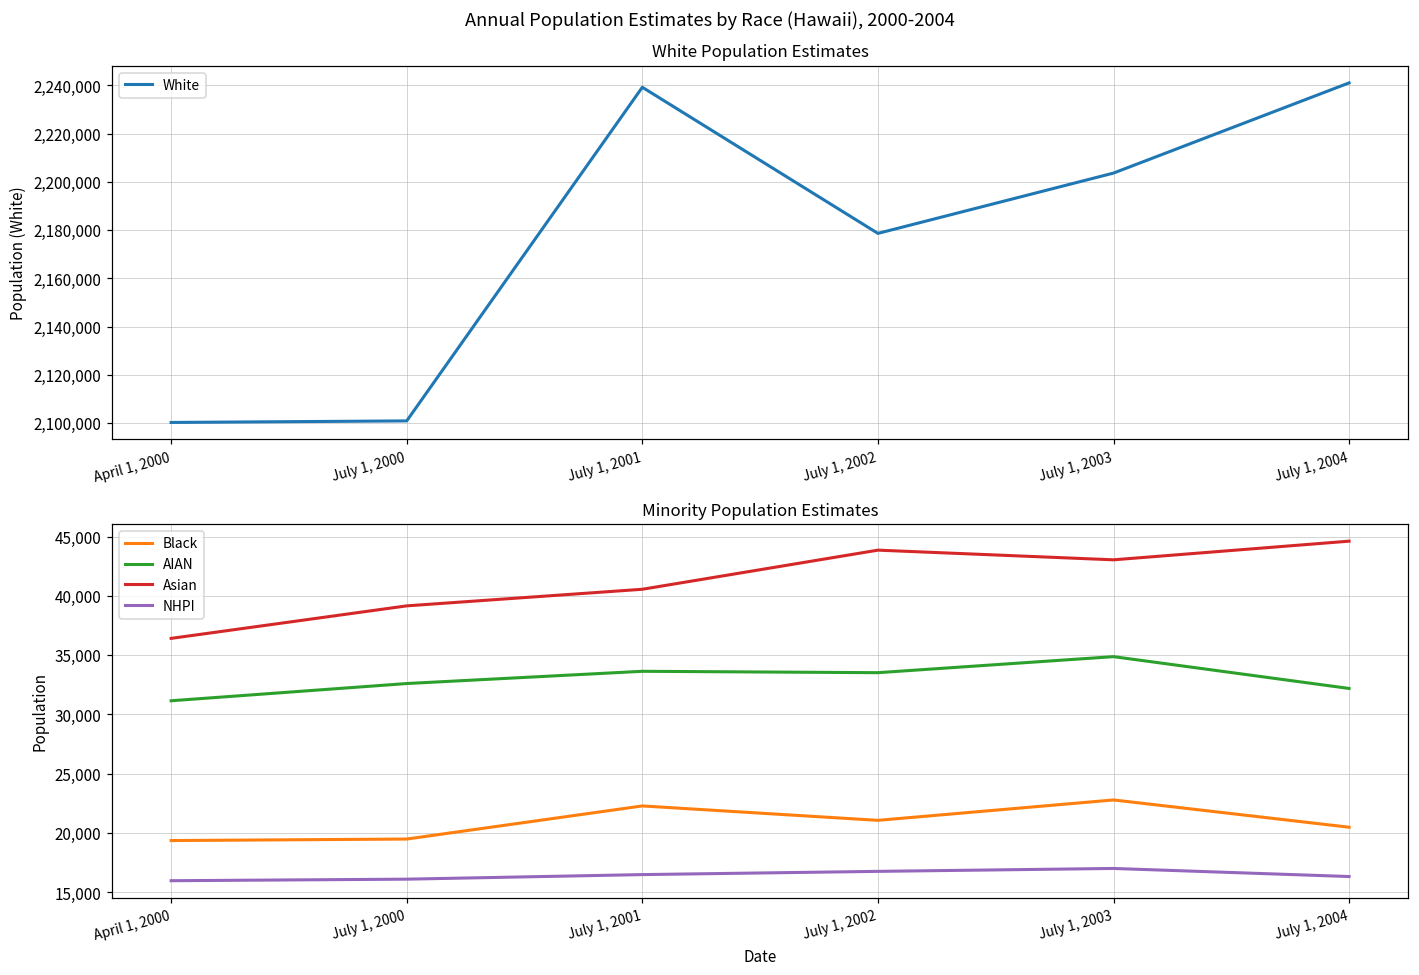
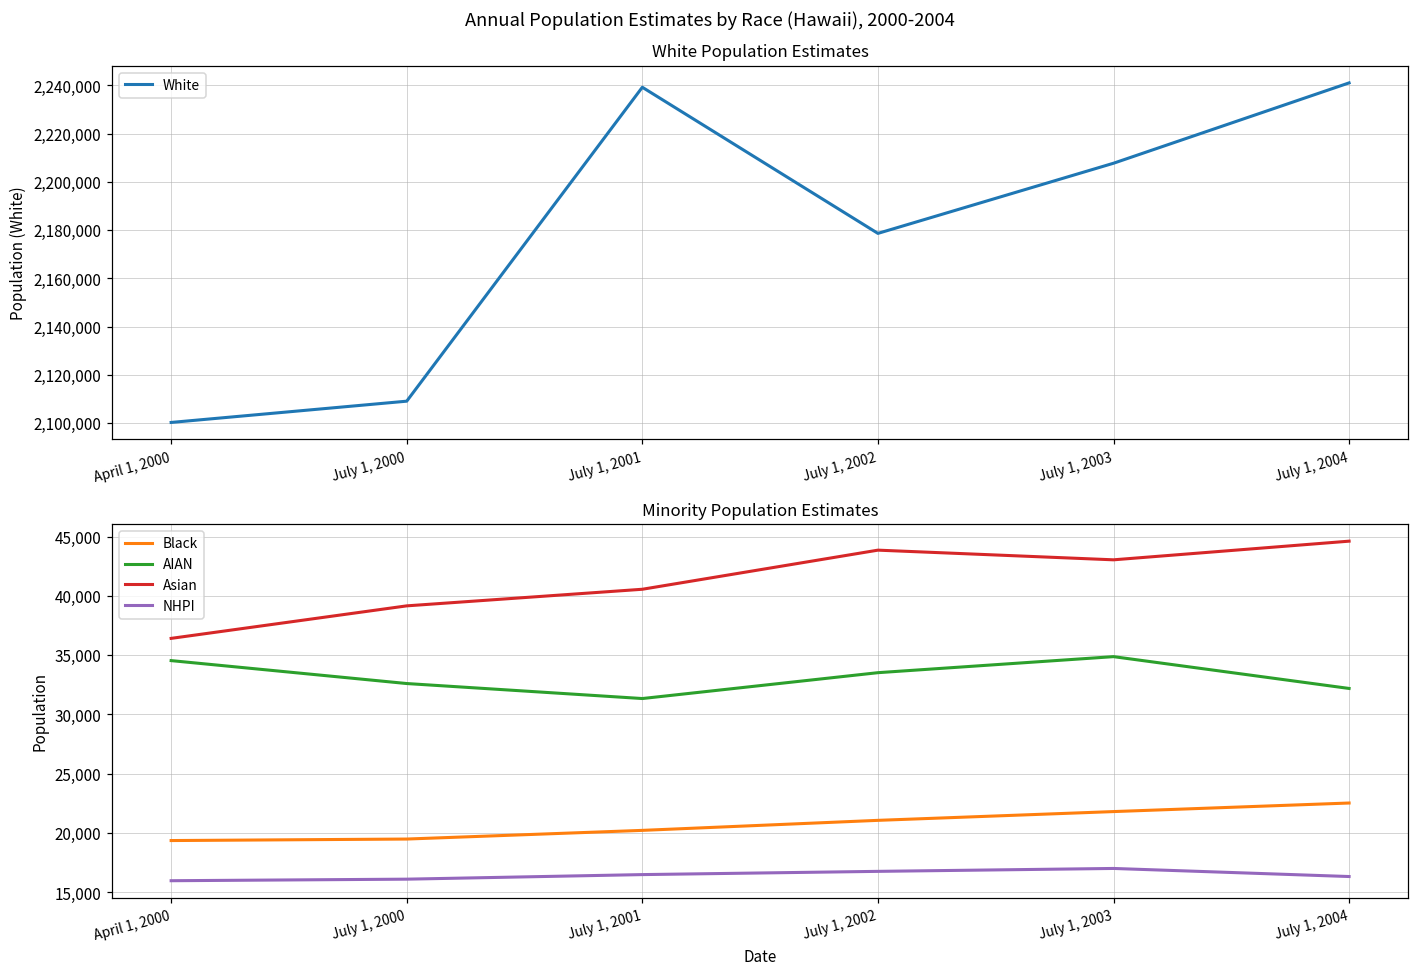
White Population Estimates, July 1, 2000: 2,101,000 -> 2,109,000
White Population Estimates, July 1, 2003: 2,204,000 -> 2,208,000
Minority Population Estimates, AIAN, April 1, 2000: 31,200 -> 34,500
Minority Population Estimates, Black, July 1, 2001: 22,300 -> 20,200
Minority Population Estimates, AIAN, July 1, 2001: 33,600 -> 31,300
Minority Population Estimates, Black, July 1, 2003: 22,800 -> 21,800
Minority Population Estimates, Black, July 1, 2004: 20,500 -> 22,500
